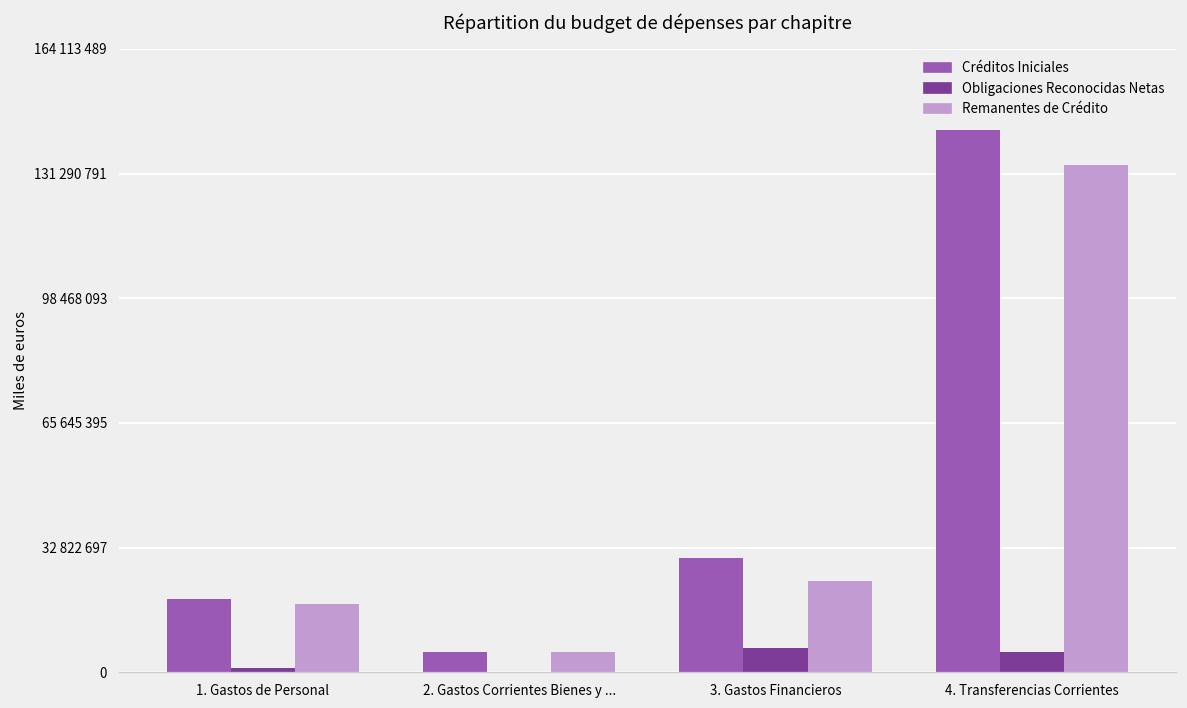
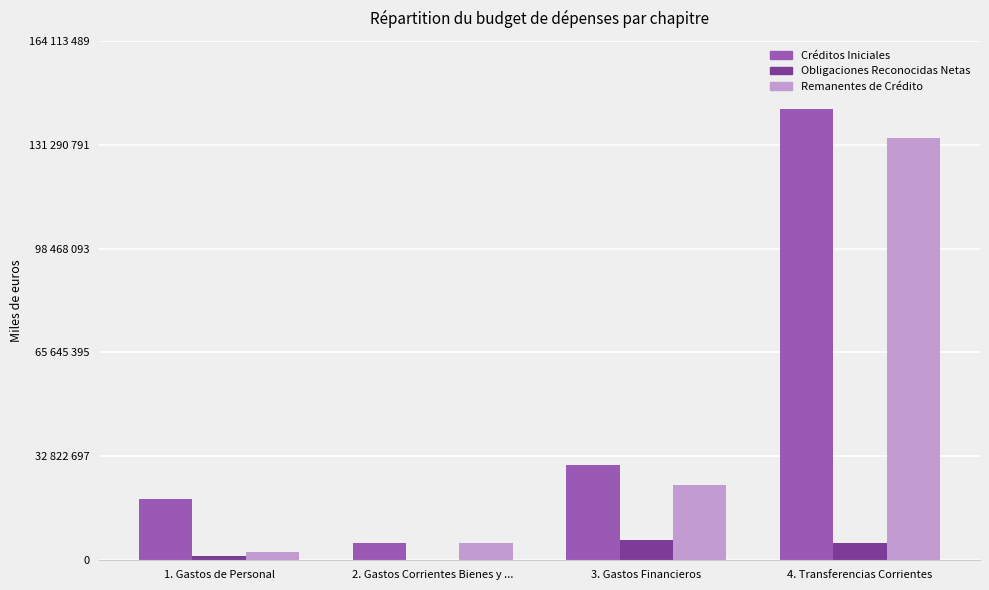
Remanentes de Crédito, 1. Gastos de Personal: 18000000 -> 3000000
